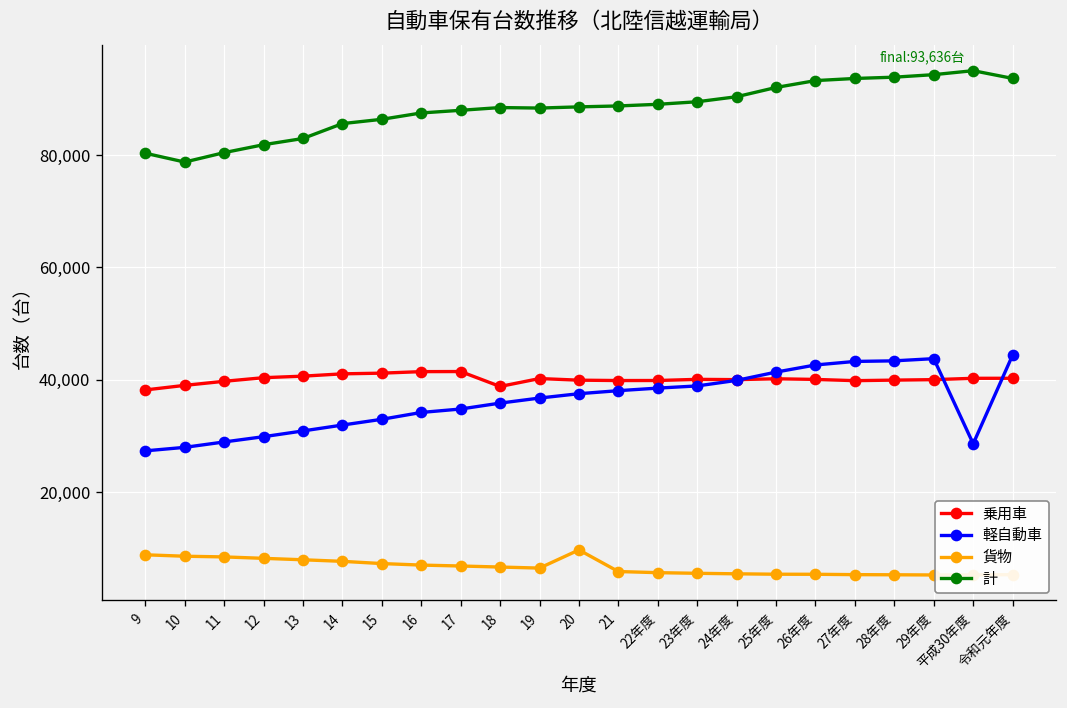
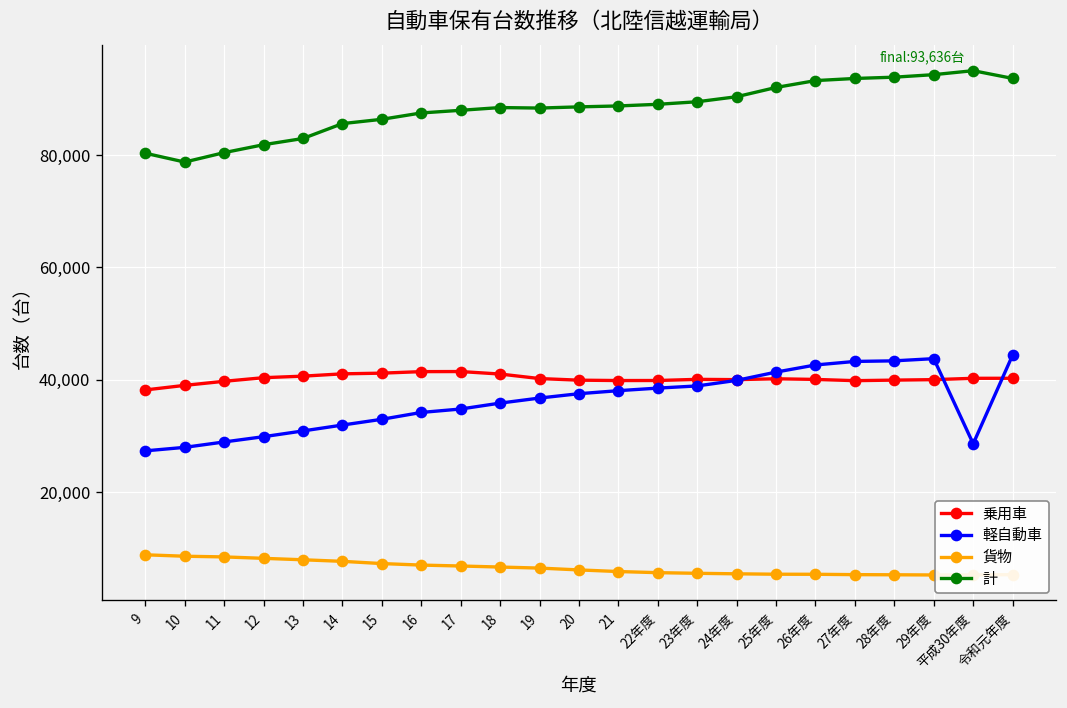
乗用車, 18: 39,000 -> 41,000
貨物, 20: 10,000 -> 6,000
